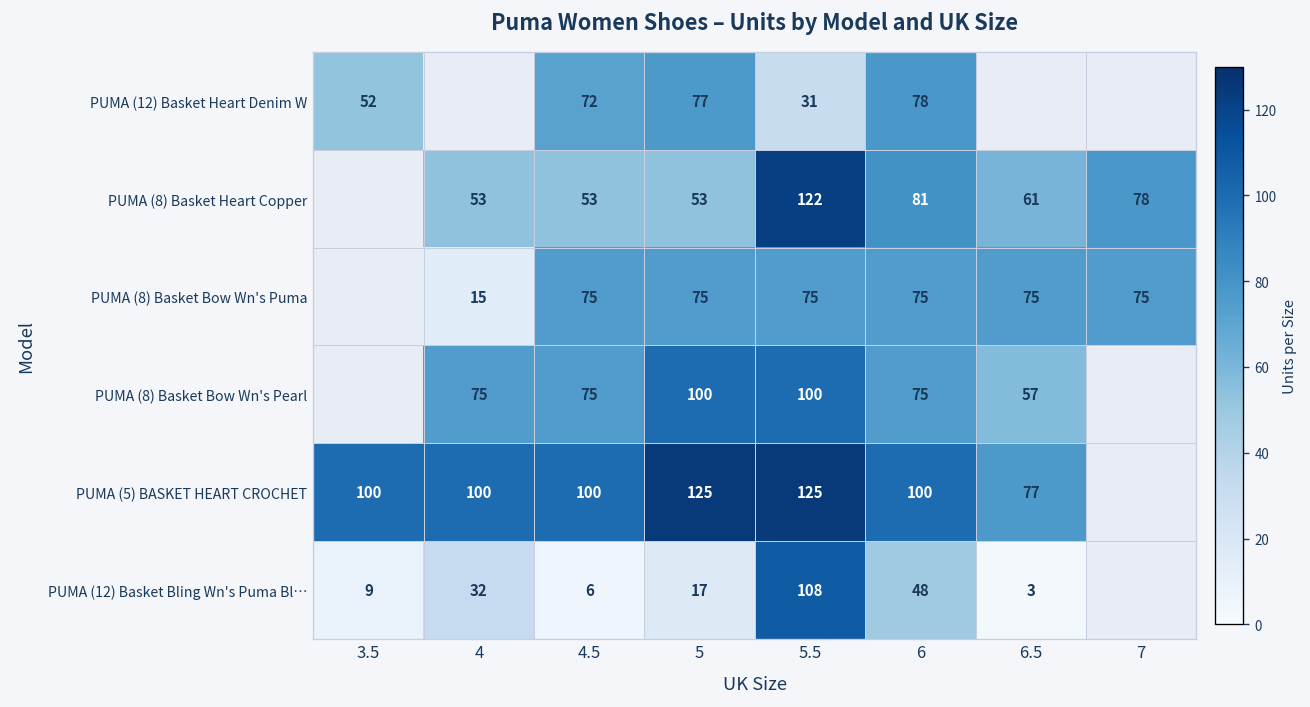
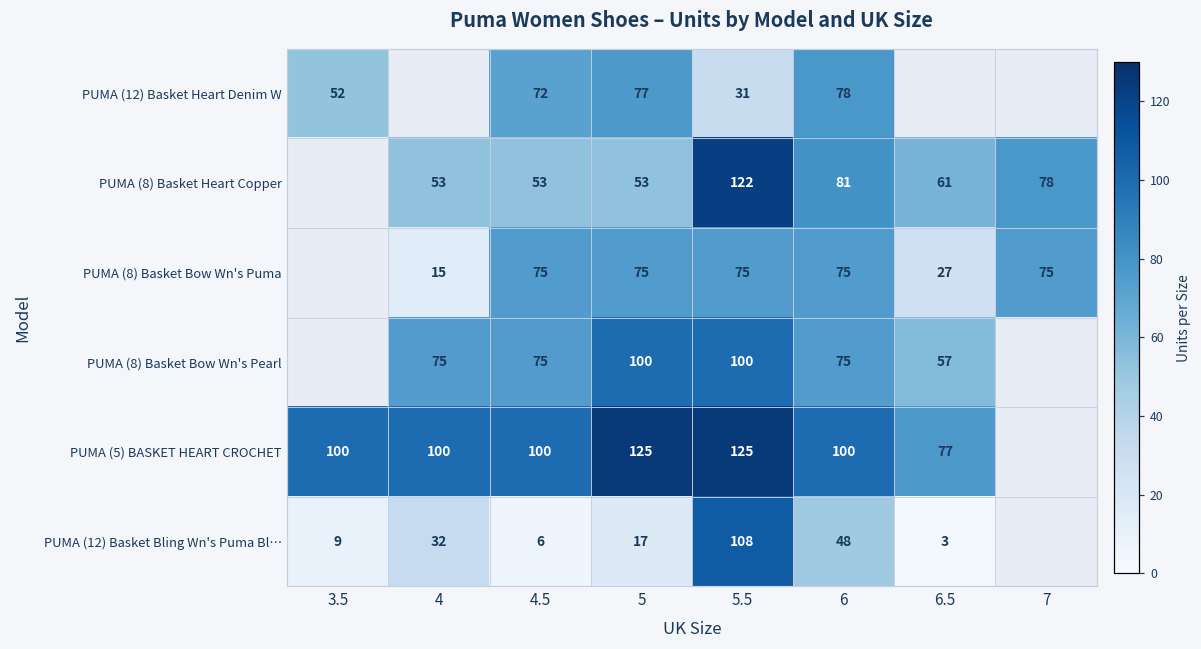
PUMA (8) Basket Bow Wn's Puma, 6.5: 75 -> 27
